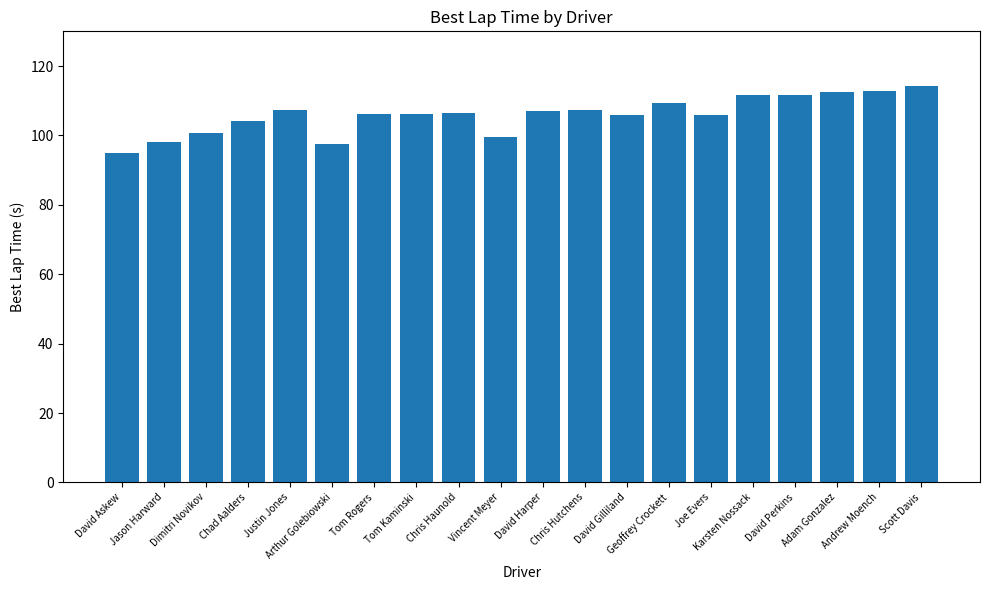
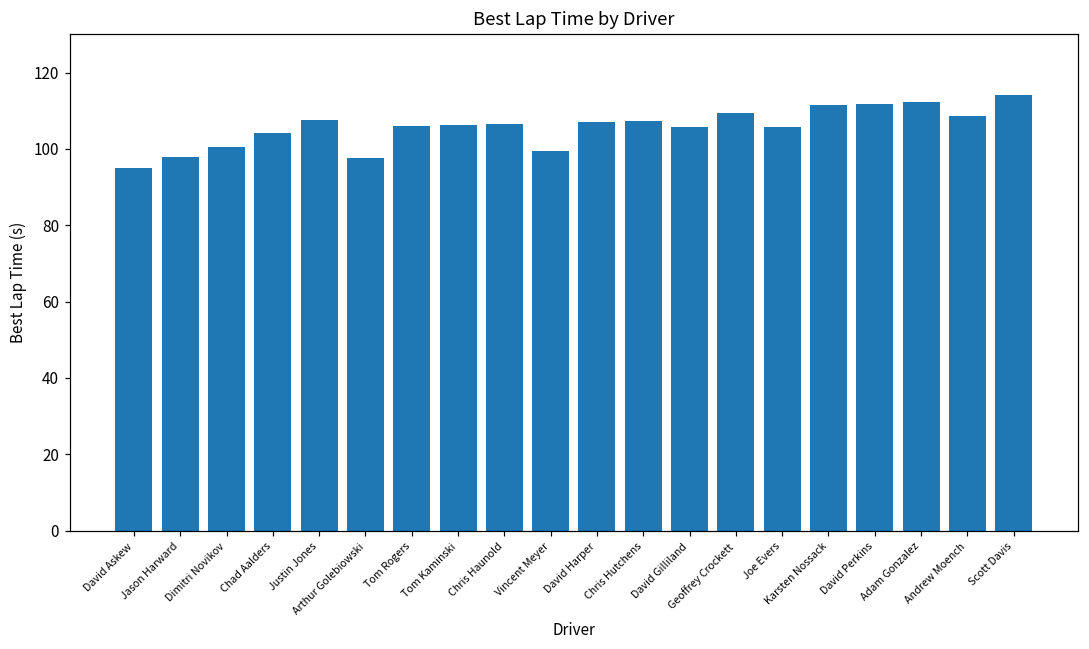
Andrew Moench: 113 -> 109
